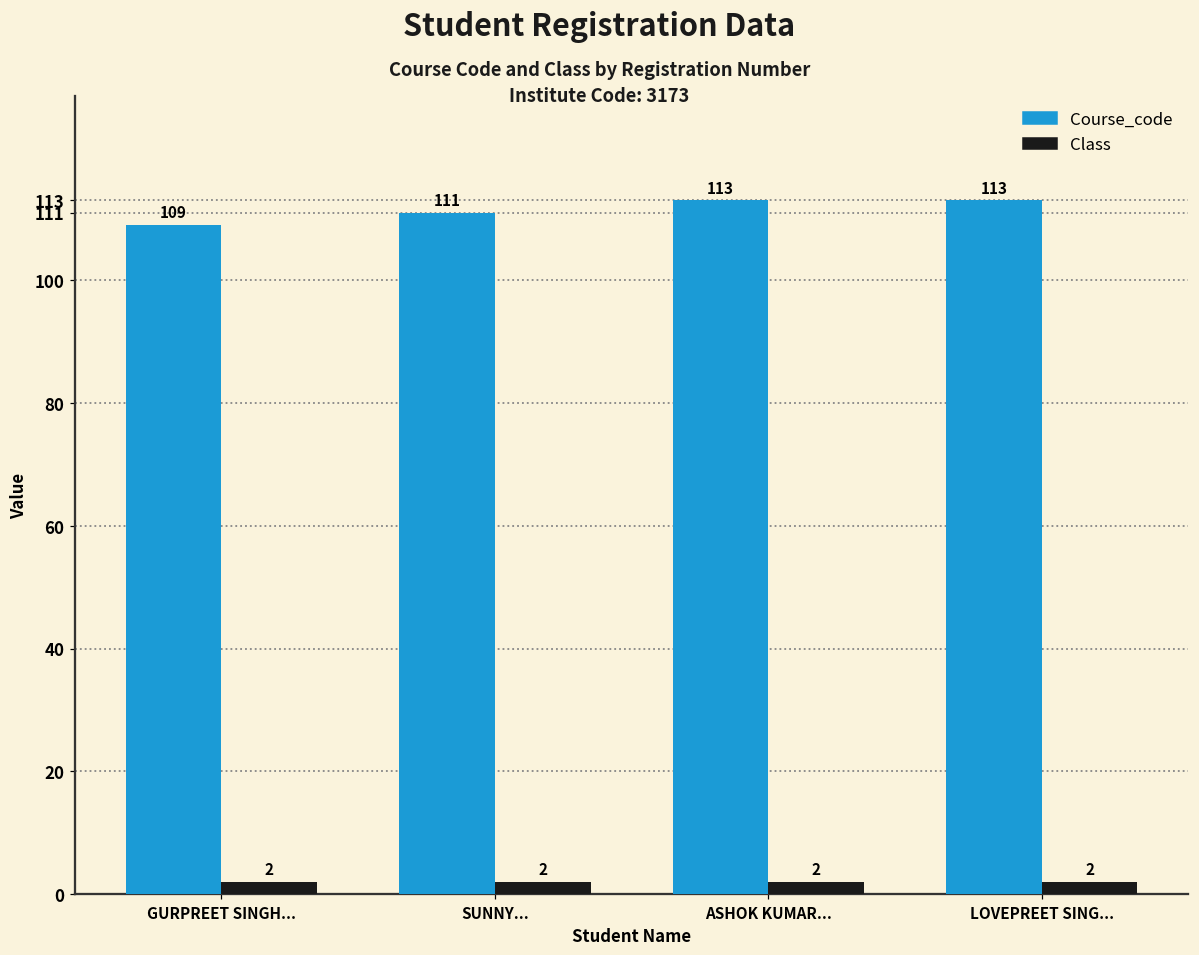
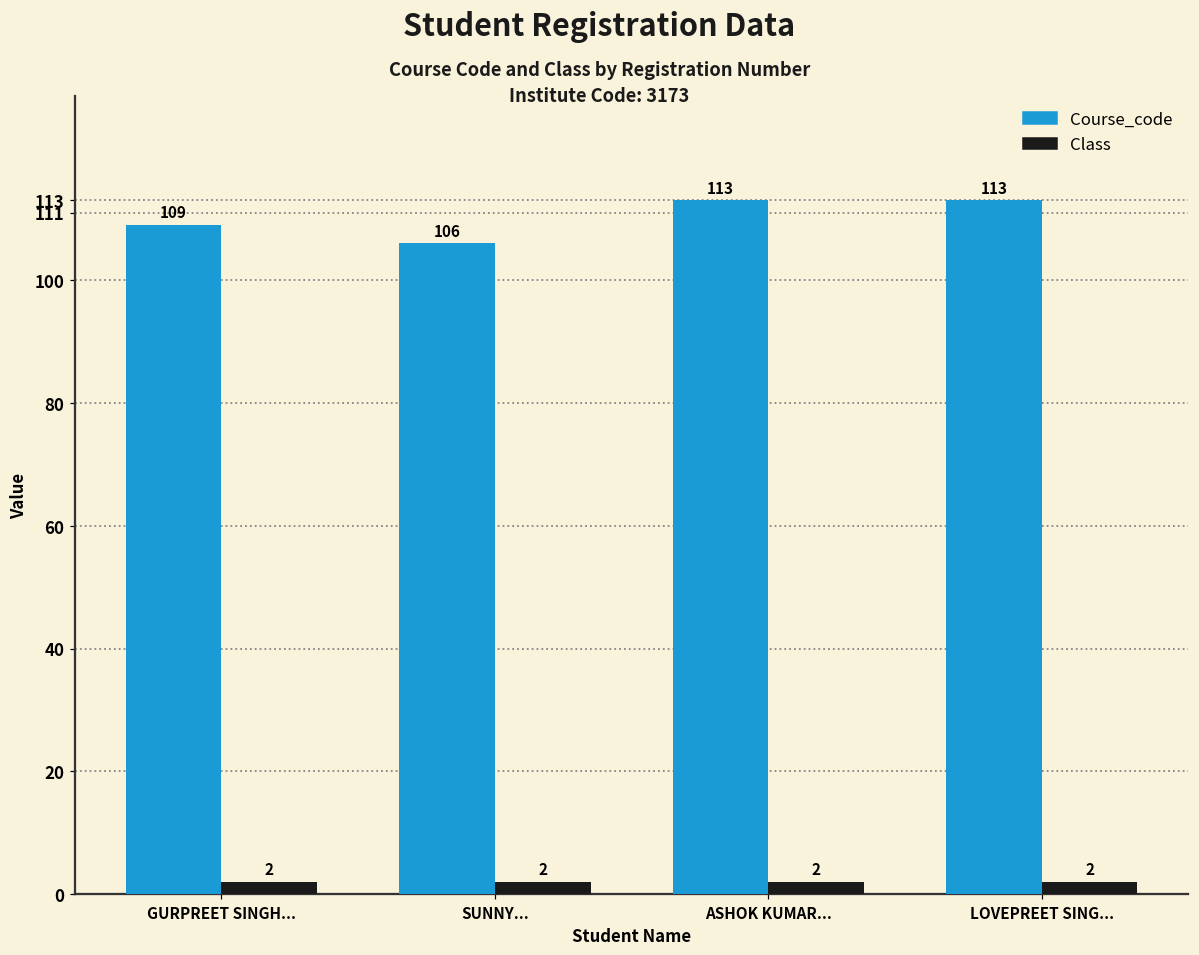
Course_code, SUNNY...: 111 -> 106
